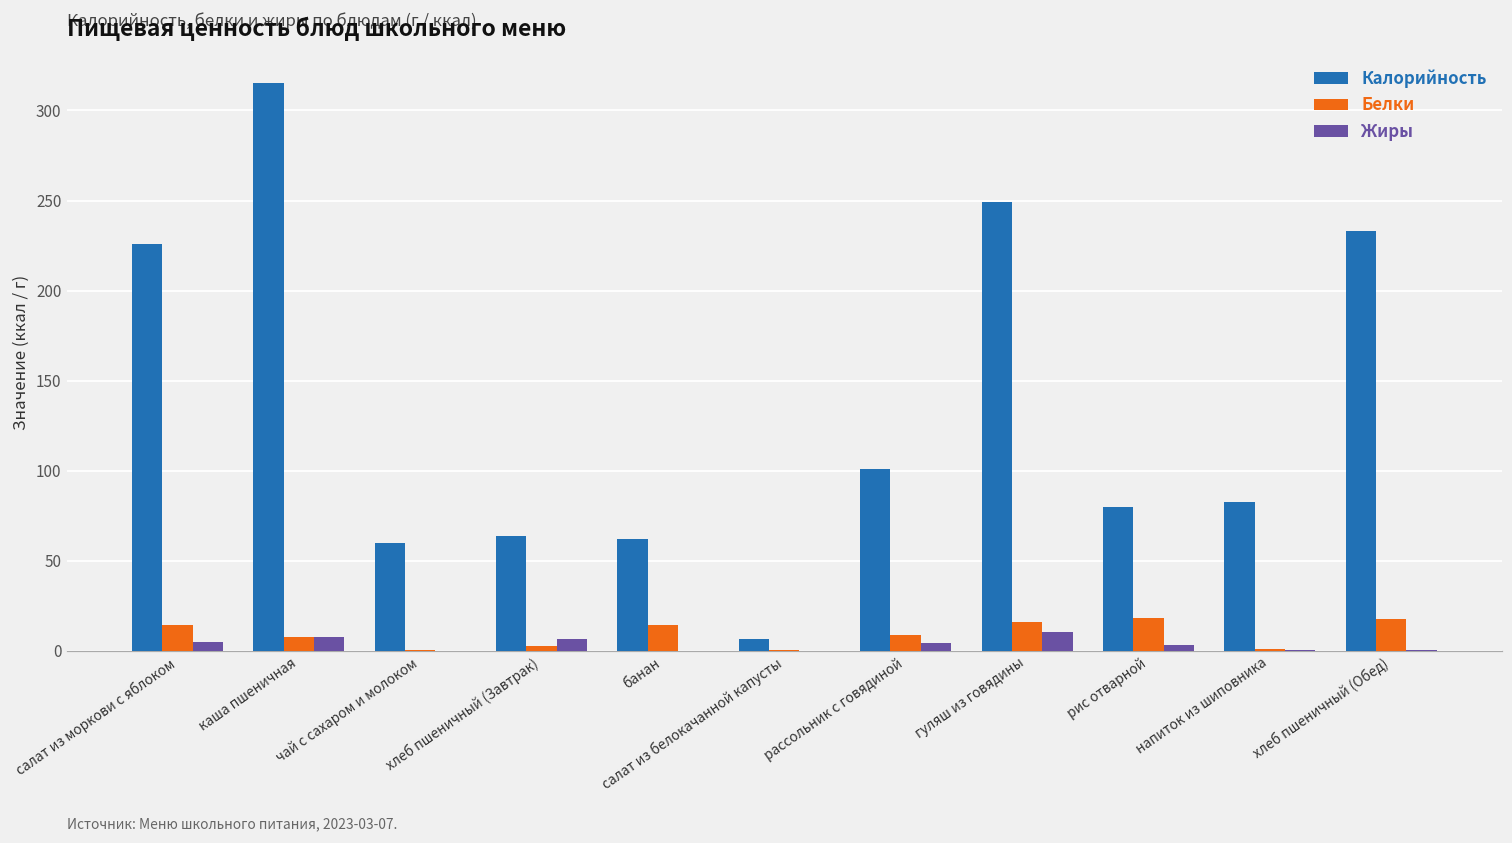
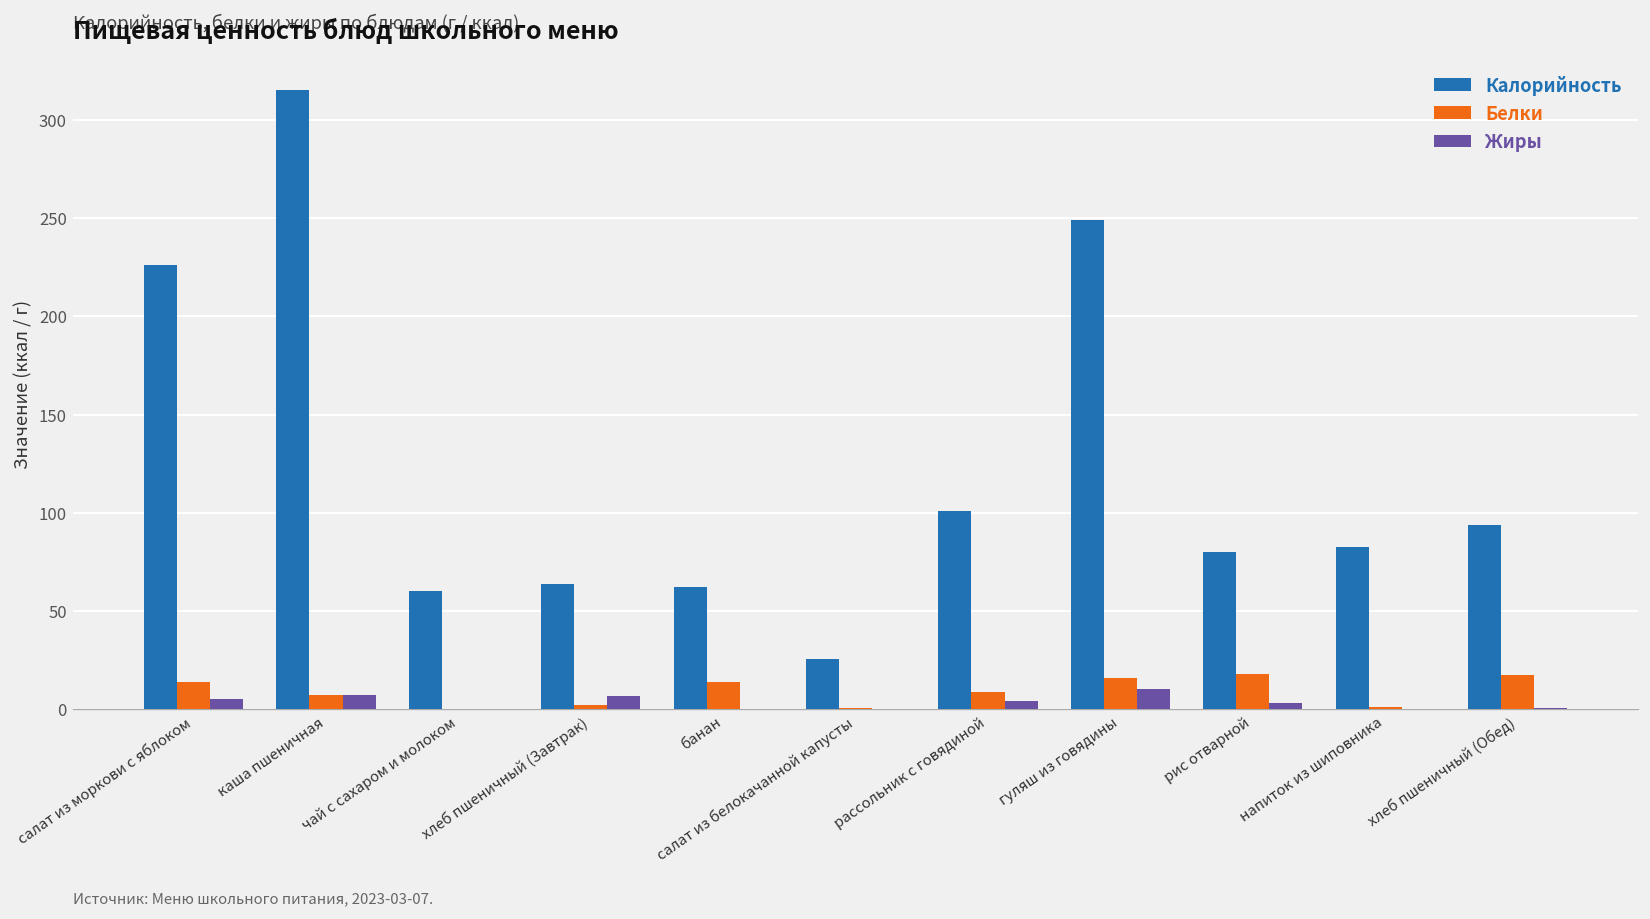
Калорийность, салат из белокачанной капусты: 7 -> 26
Калорийность, хлеб пшеничный (Обед): 233 -> 94
